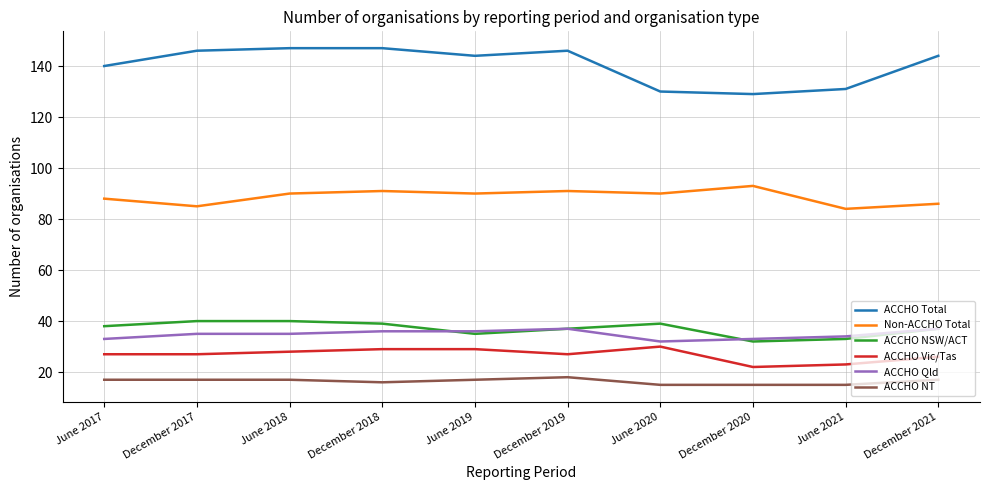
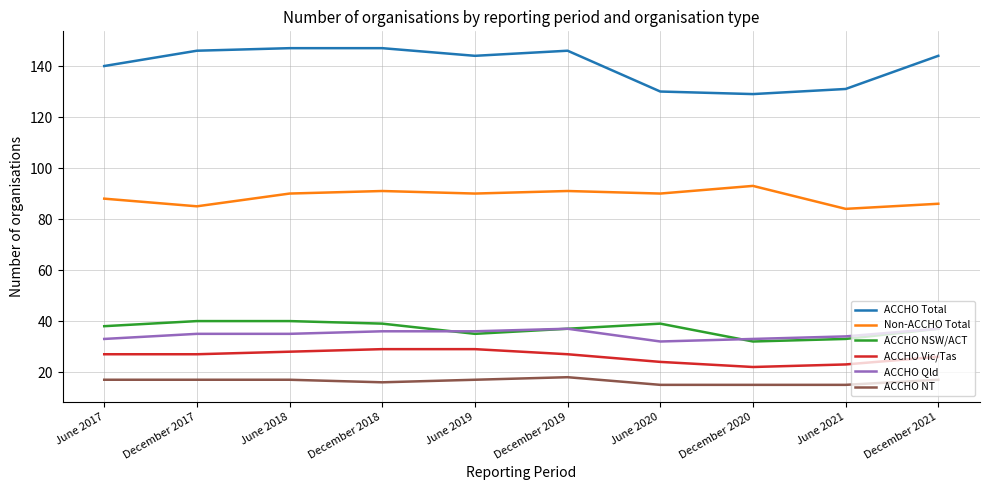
ACCHO Vic/Tas, June 2020: 30 -> 24
